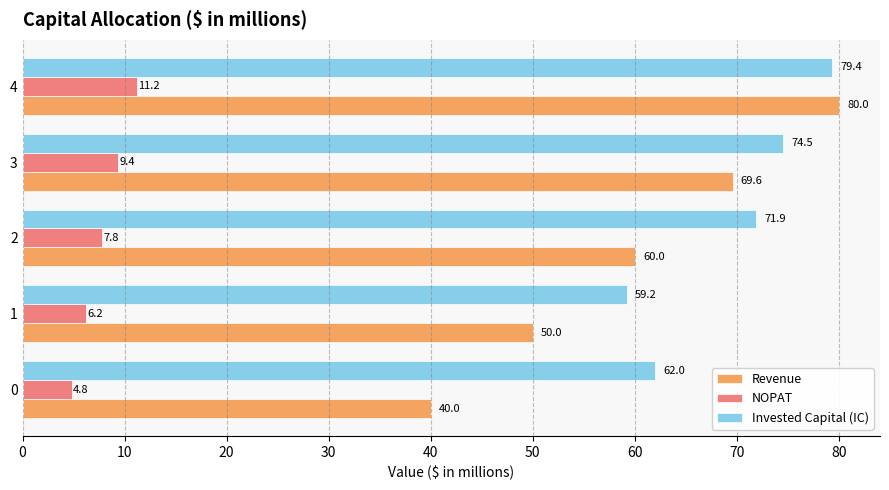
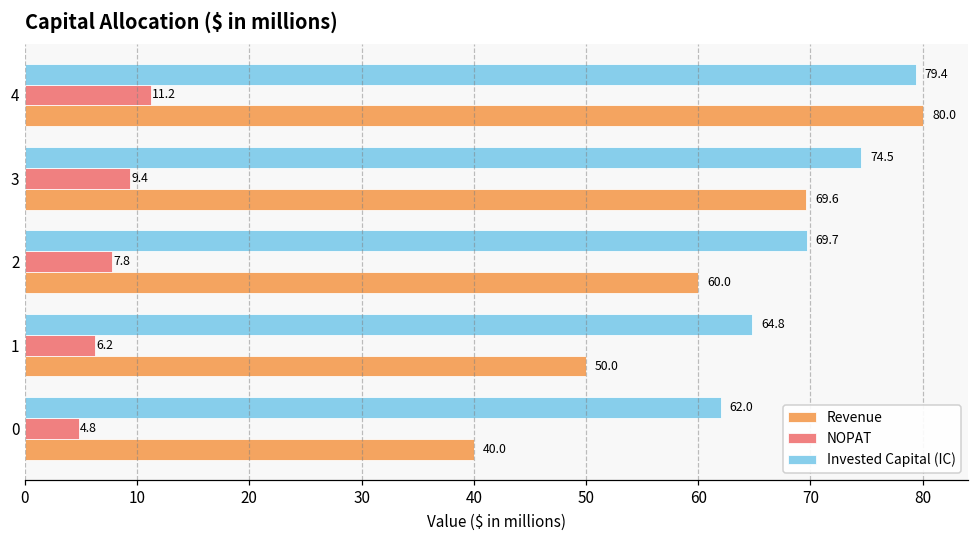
Invested Capital (IC), 2: 71.9 -> 69.7
Invested Capital (IC), 1: 59.2 -> 64.8
